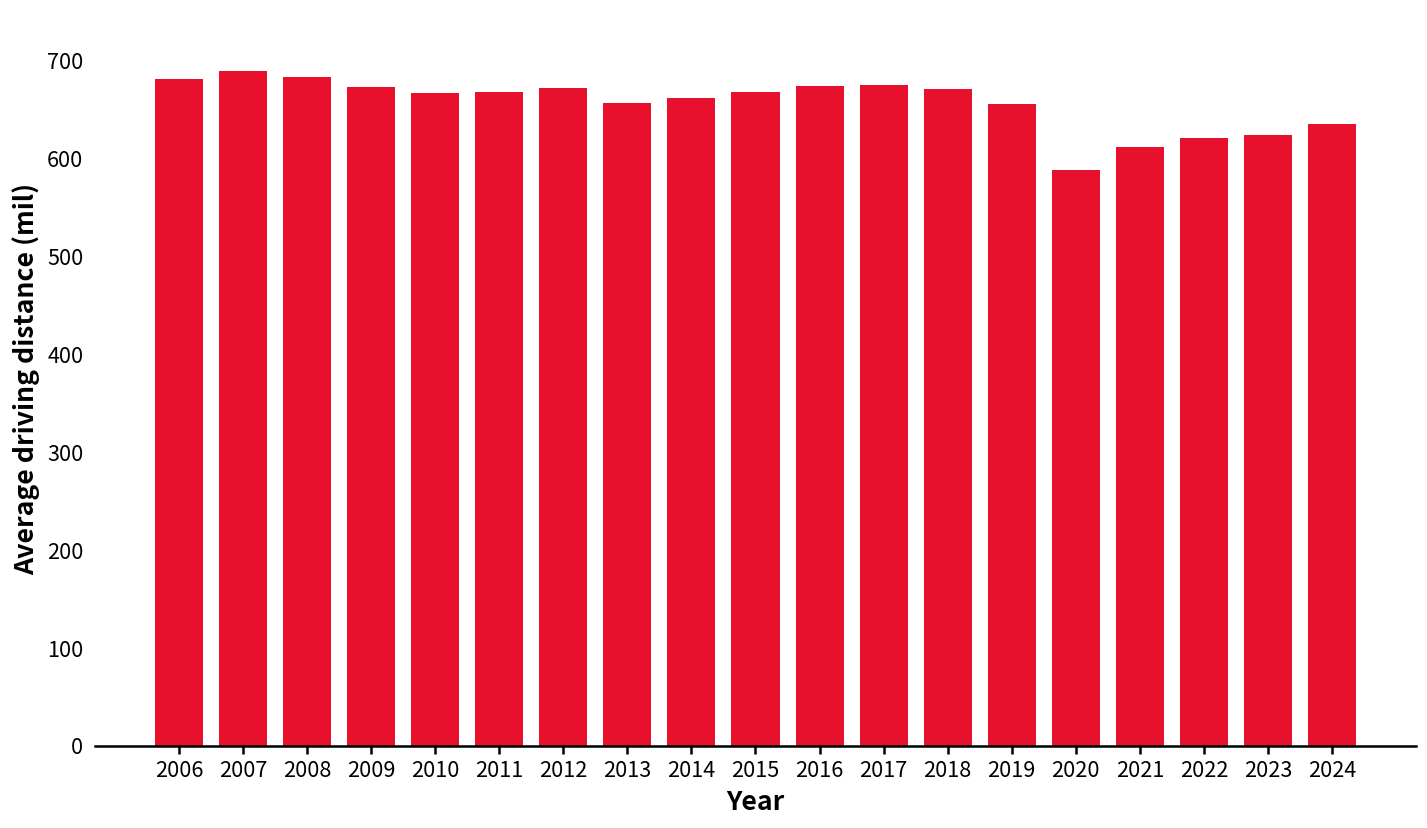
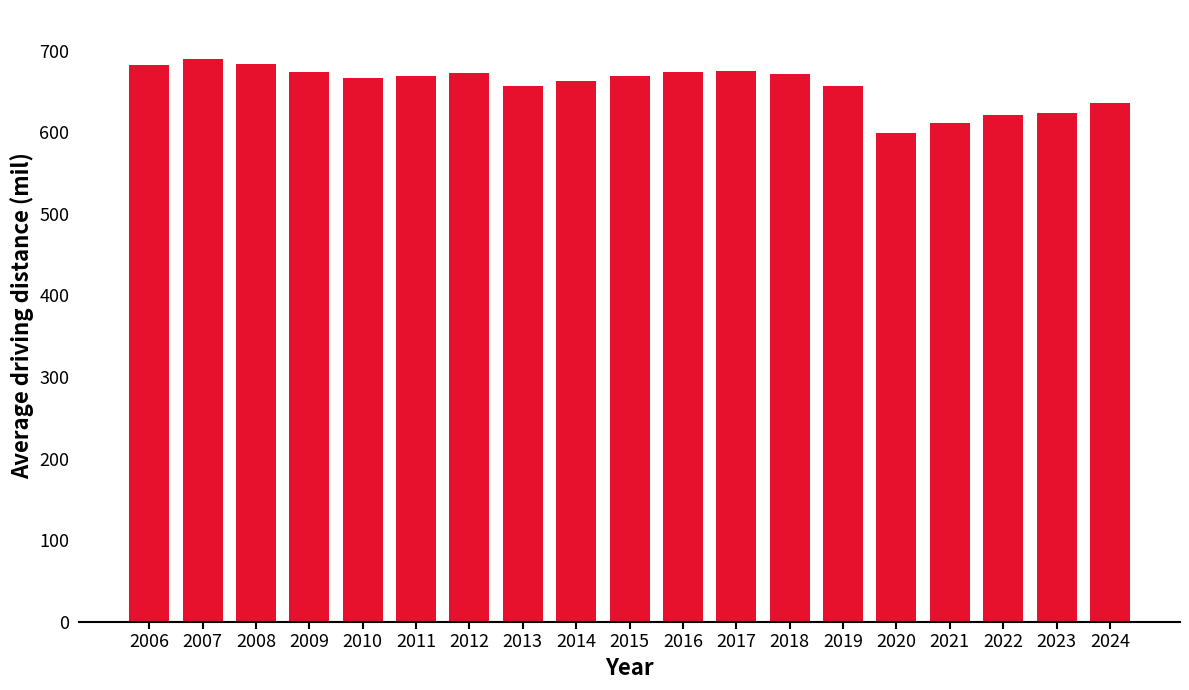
2020: 590 -> 600
